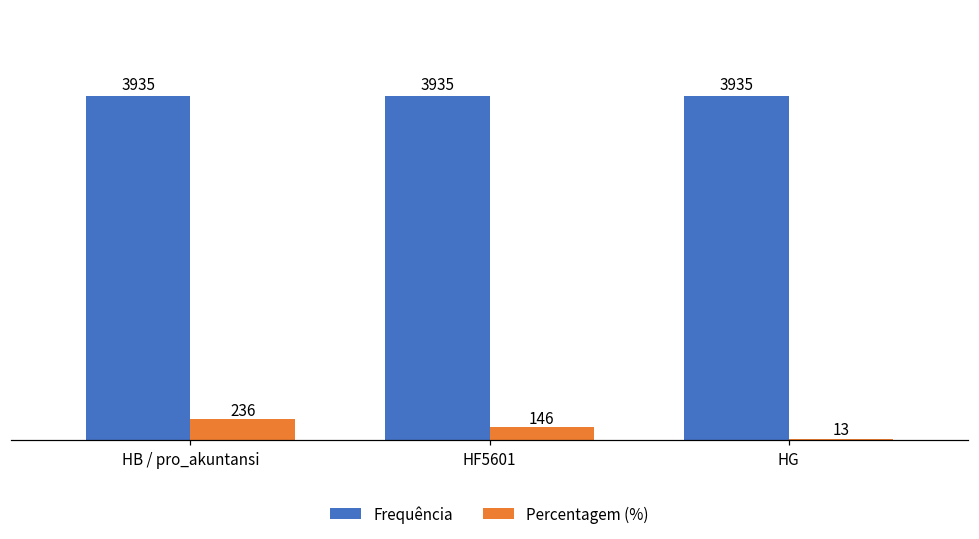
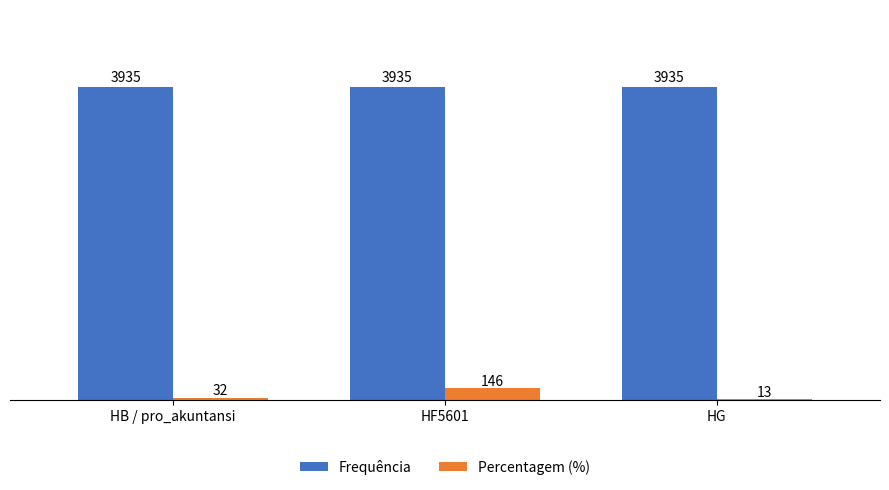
Percentagem (%), HB / pro_akuntansi: 236 -> 32
